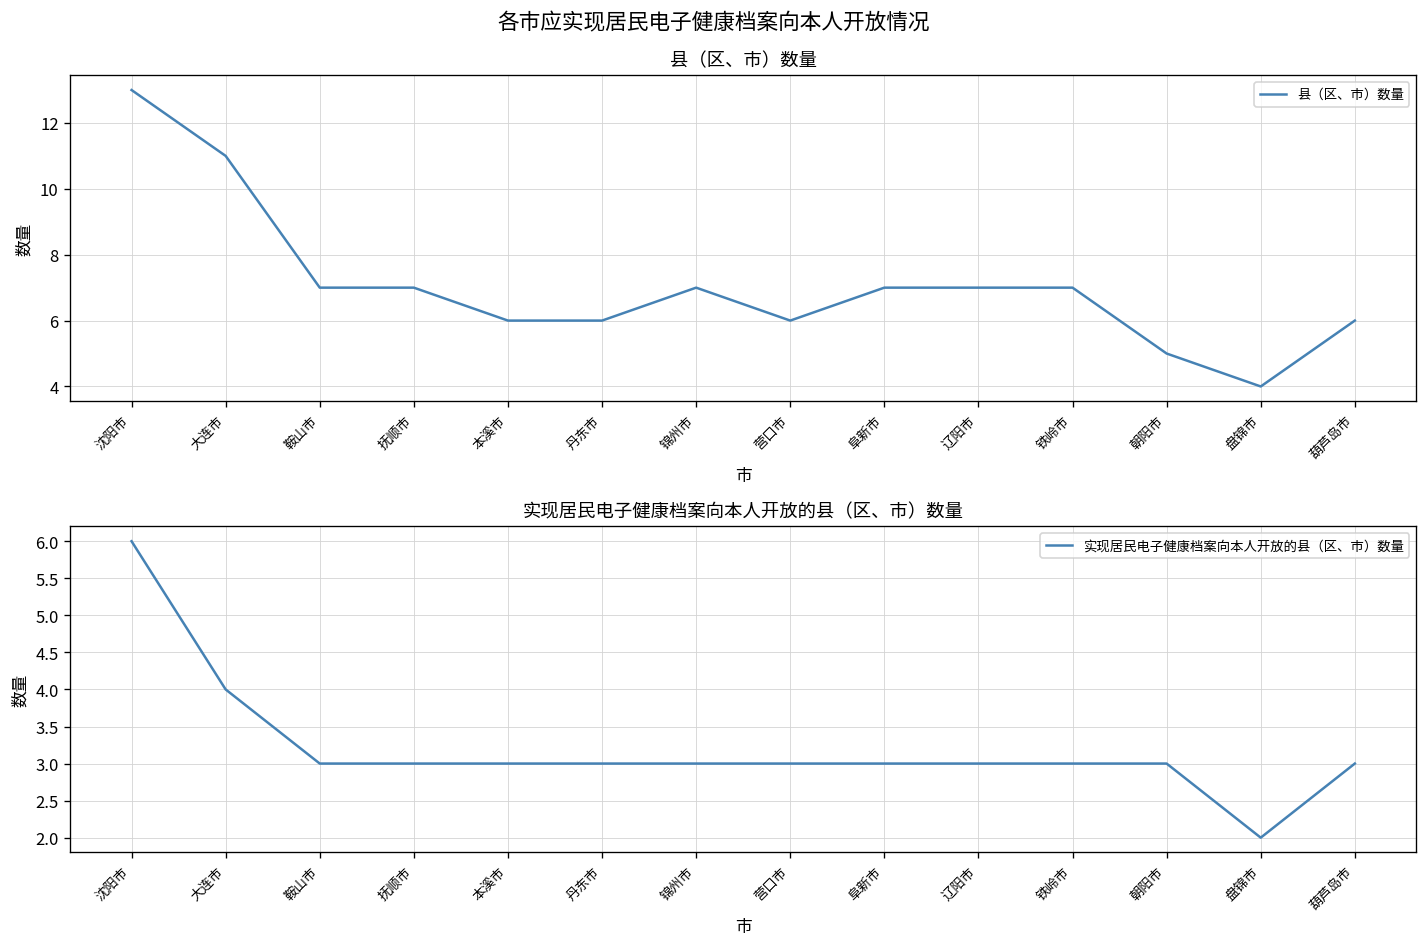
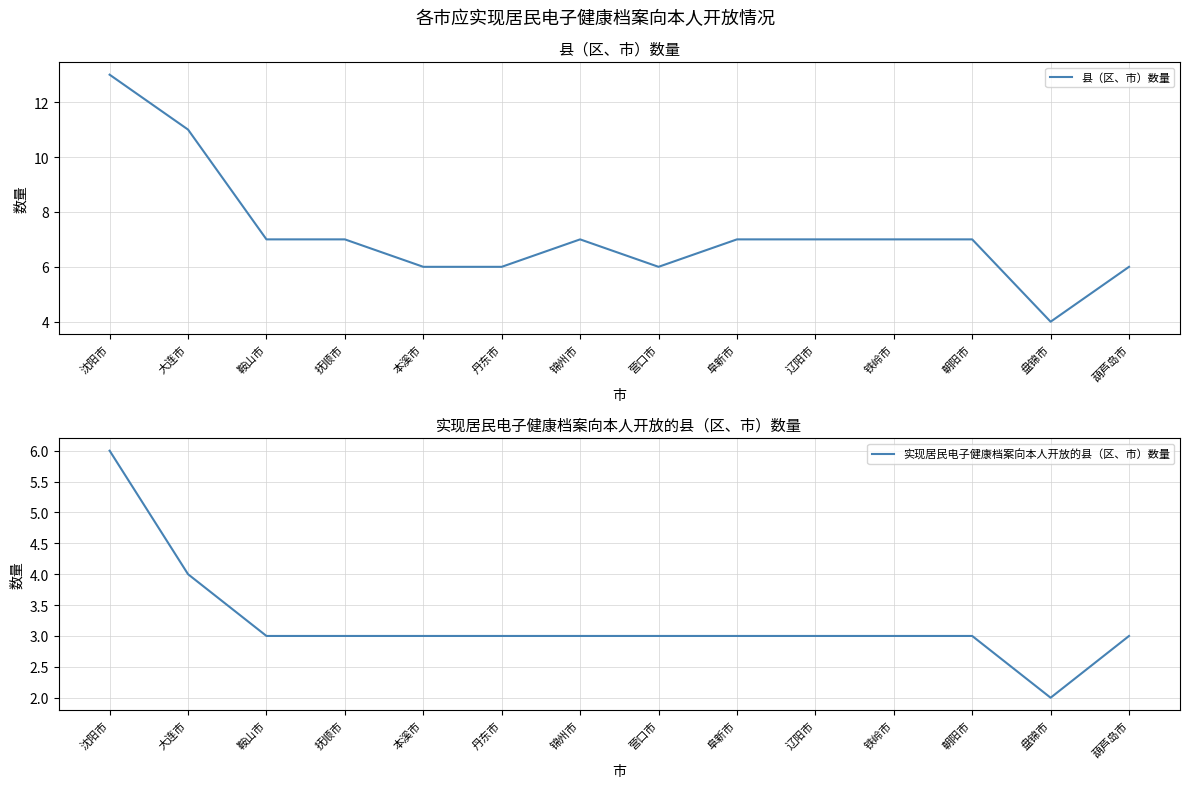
县（区、市）数量, 朝阳市: 5 -> 7
